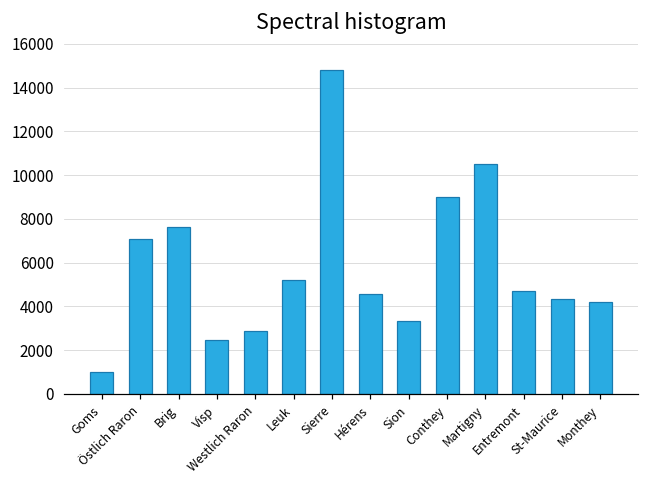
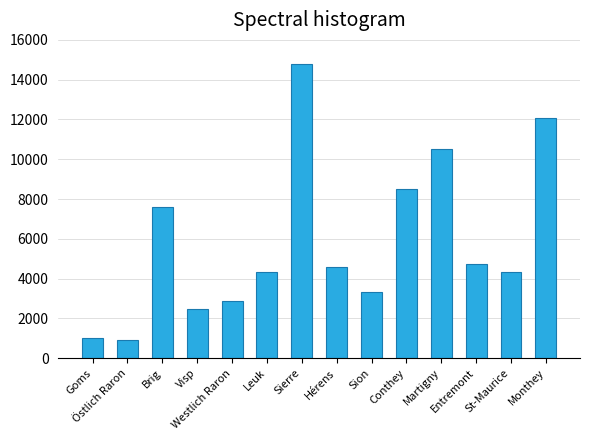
Östlich Raron: 7100 -> 900
Leuk: 5200 -> 4300
Conthey: 9000 -> 8500
Monthey: 4200 -> 12100
